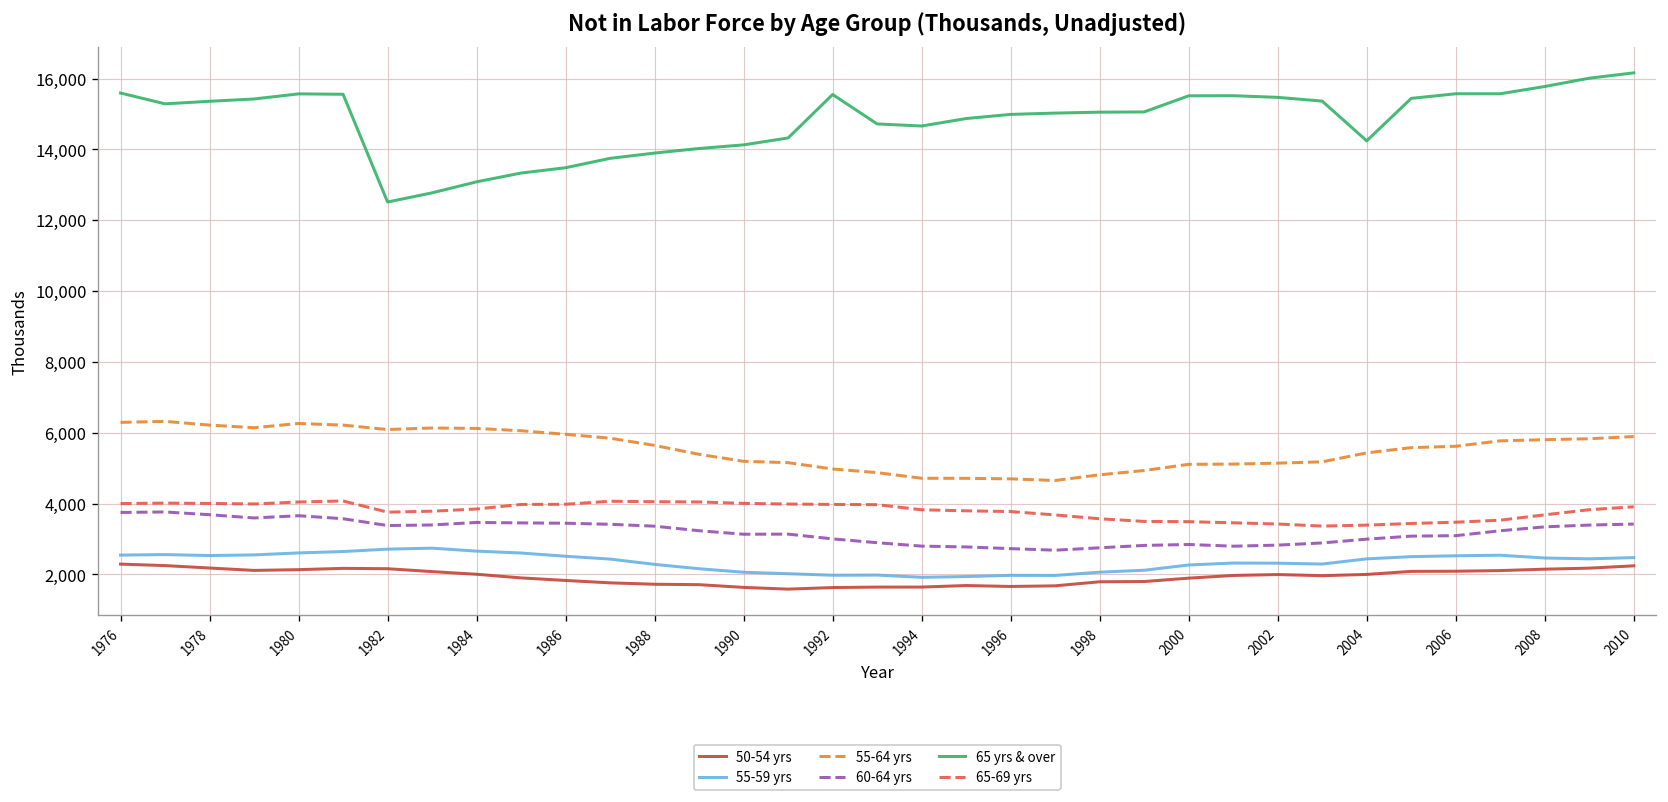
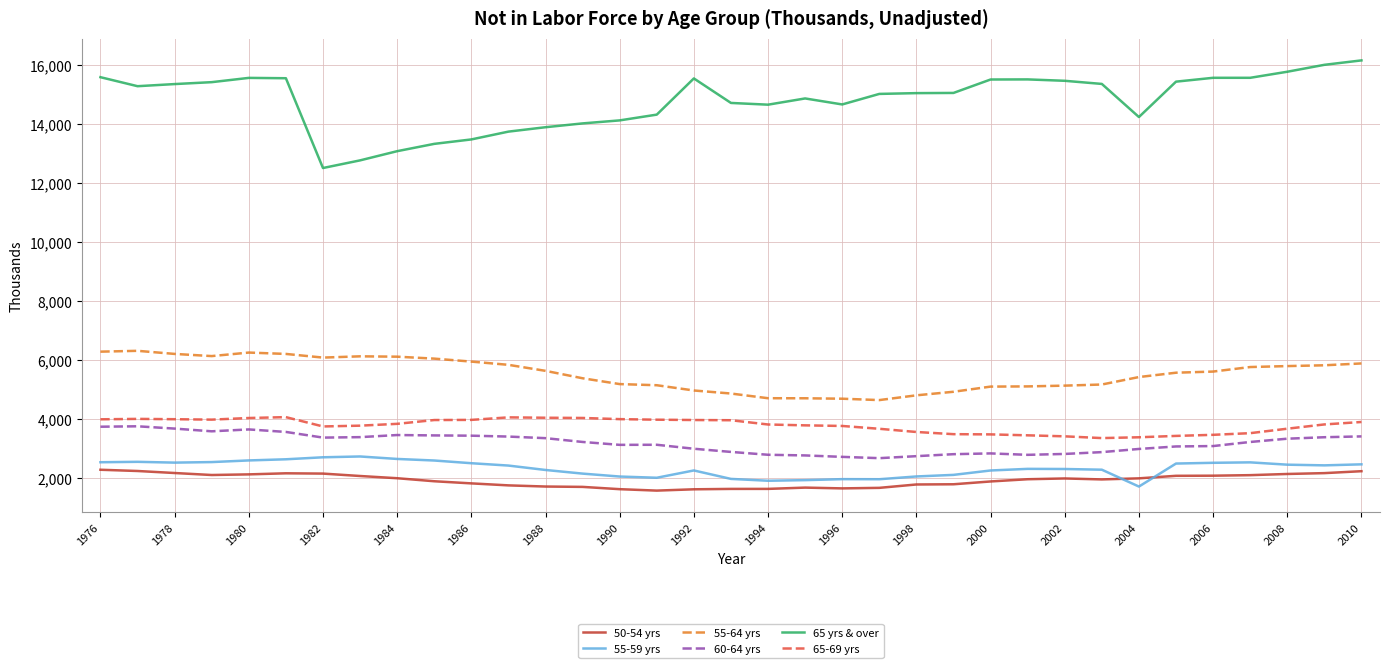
55-59 yrs, 1992: 2,000 -> 2,300
65 yrs & over, 1996: 15,000 -> 14,700
55-59 yrs, 2004: 2,400 -> 1,700
